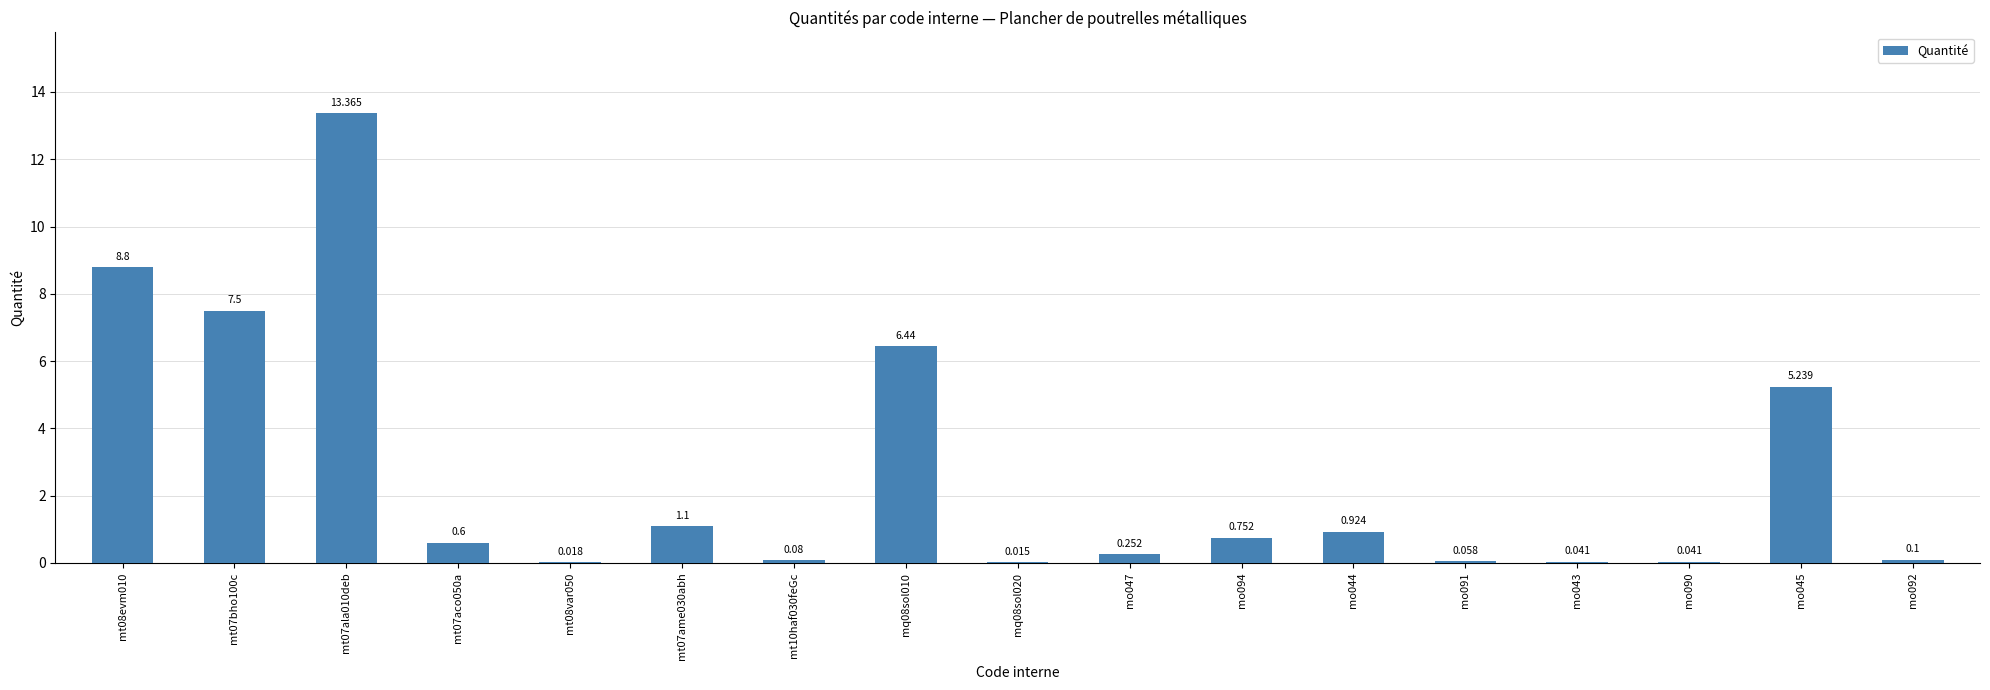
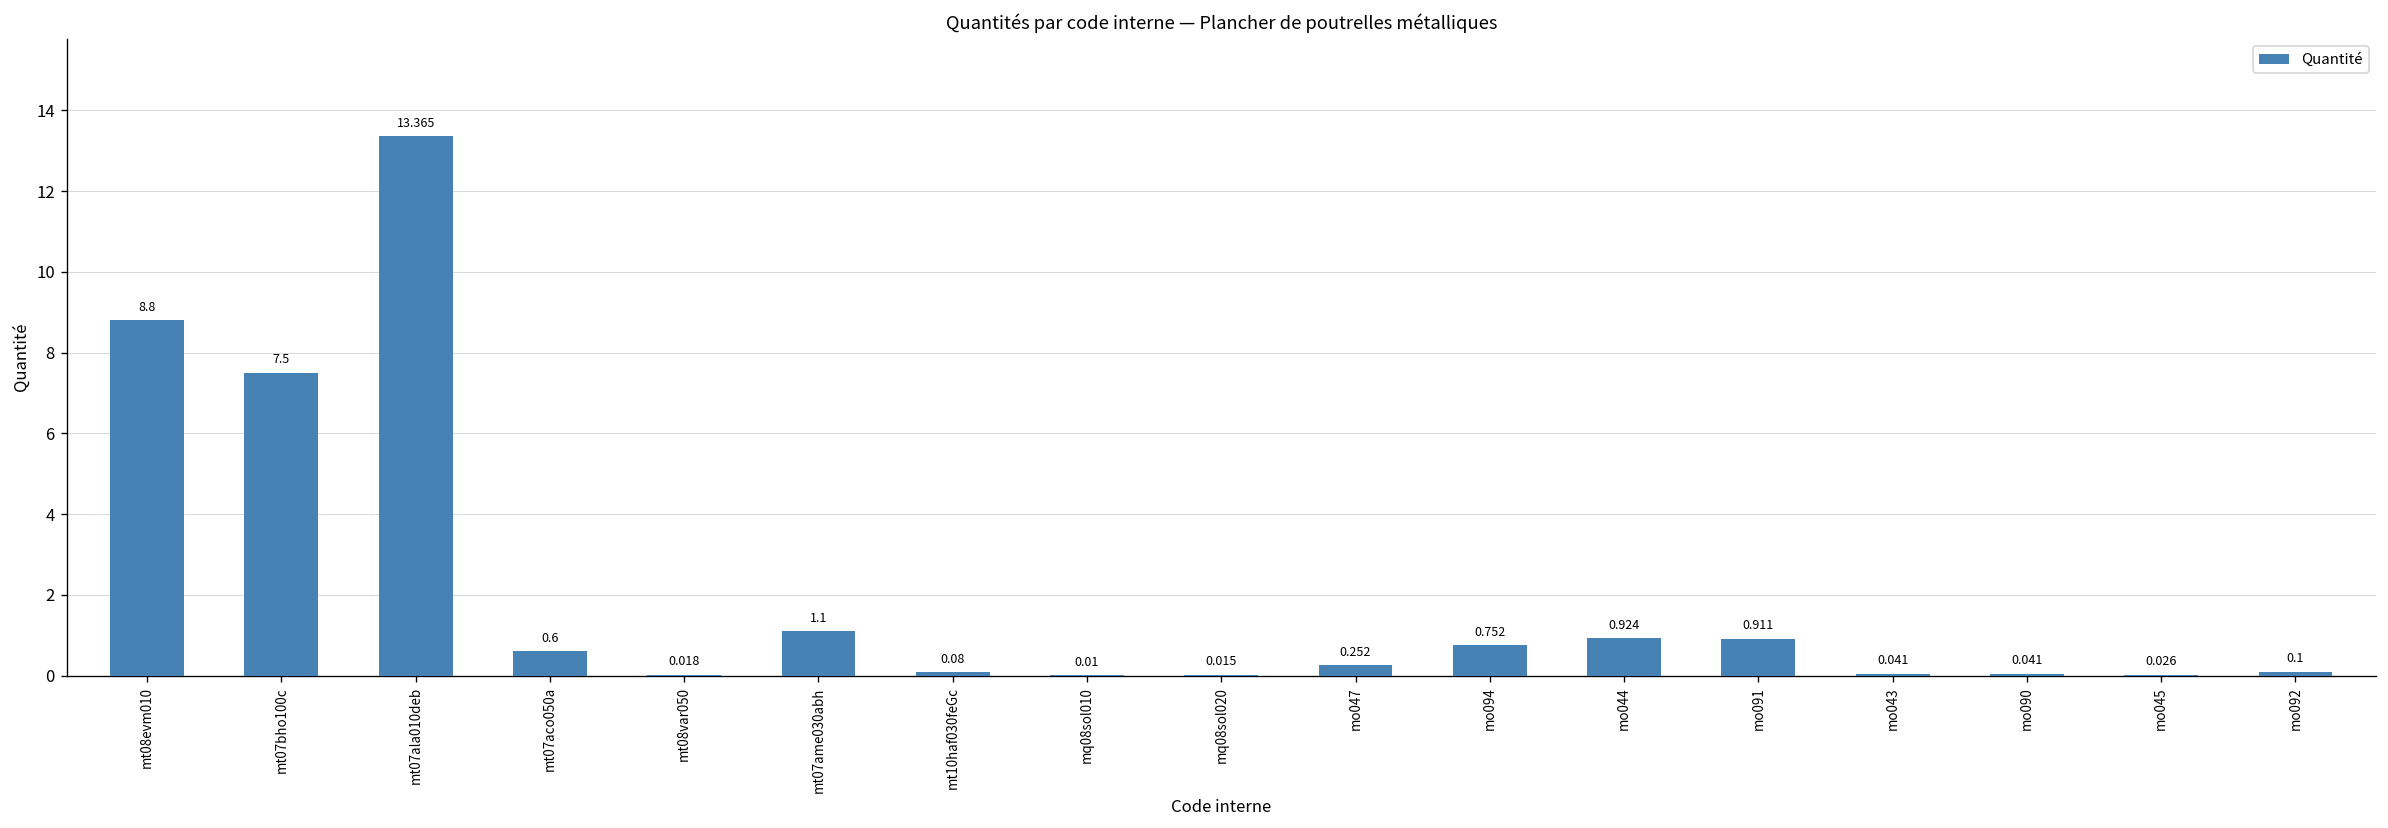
mq08sol010: 6.44 -> 0.01
mo091: 0.058 -> 0.911
mo045: 5.239 -> 0.026
